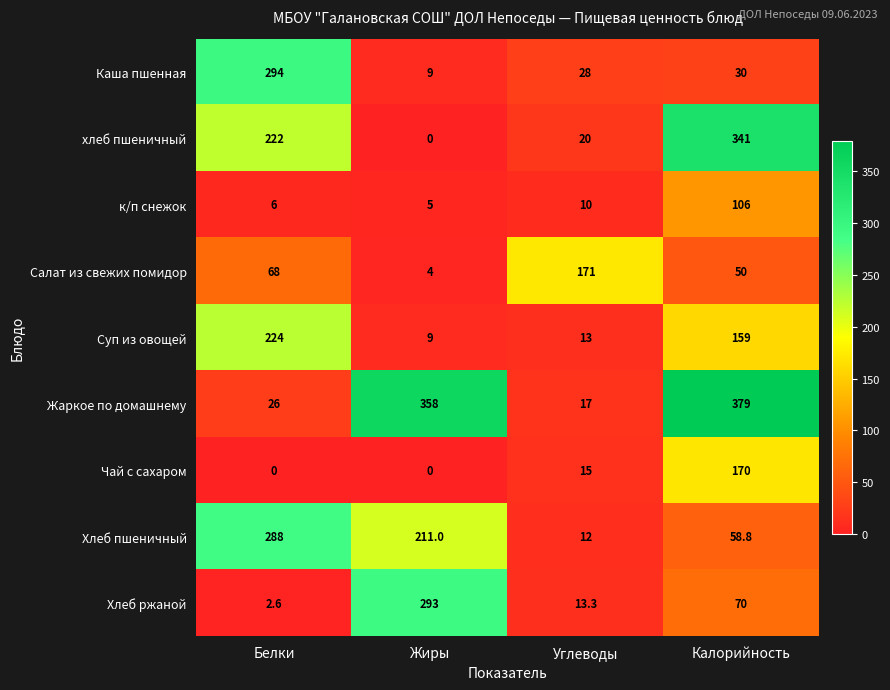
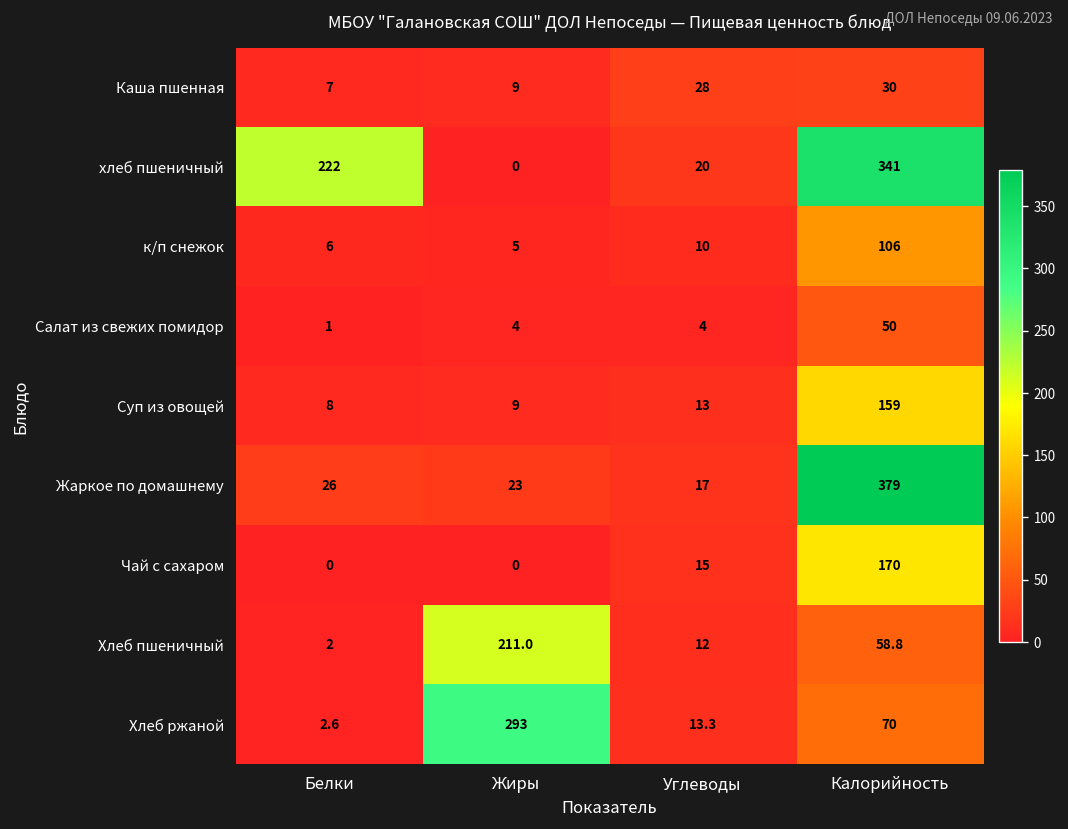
Каша пшенная, Белки: 294 -> 7
Салат из свежих помидор, Белки: 68 -> 1
Салат из свежих помидор, Углеводы: 171 -> 4
Суп из овощей, Белки: 224 -> 8
Жаркое по домашнему, Жиры: 358 -> 23
Хлеб пшеничный, Белки: 288 -> 2
